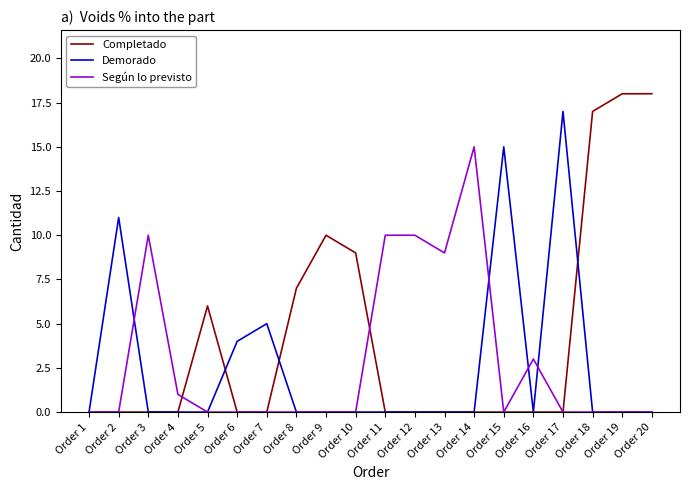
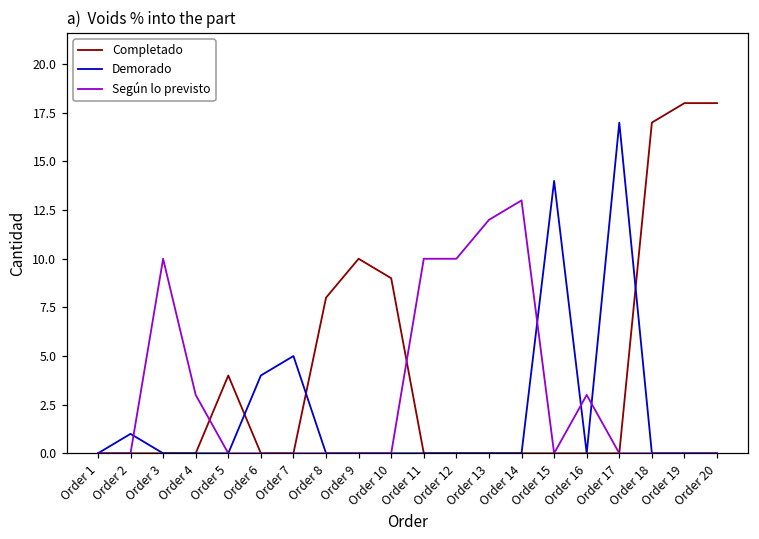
Demorado, Order 2: 11 -> 1
Según lo previsto, Order 4: 1 -> 3
Completado, Order 5: 6 -> 4
Completado, Order 8: 7 -> 8
Según lo previsto, Order 13: 9 -> 12
Según lo previsto, Order 14: 15 -> 13
Demorado, Order 15: 15 -> 14
